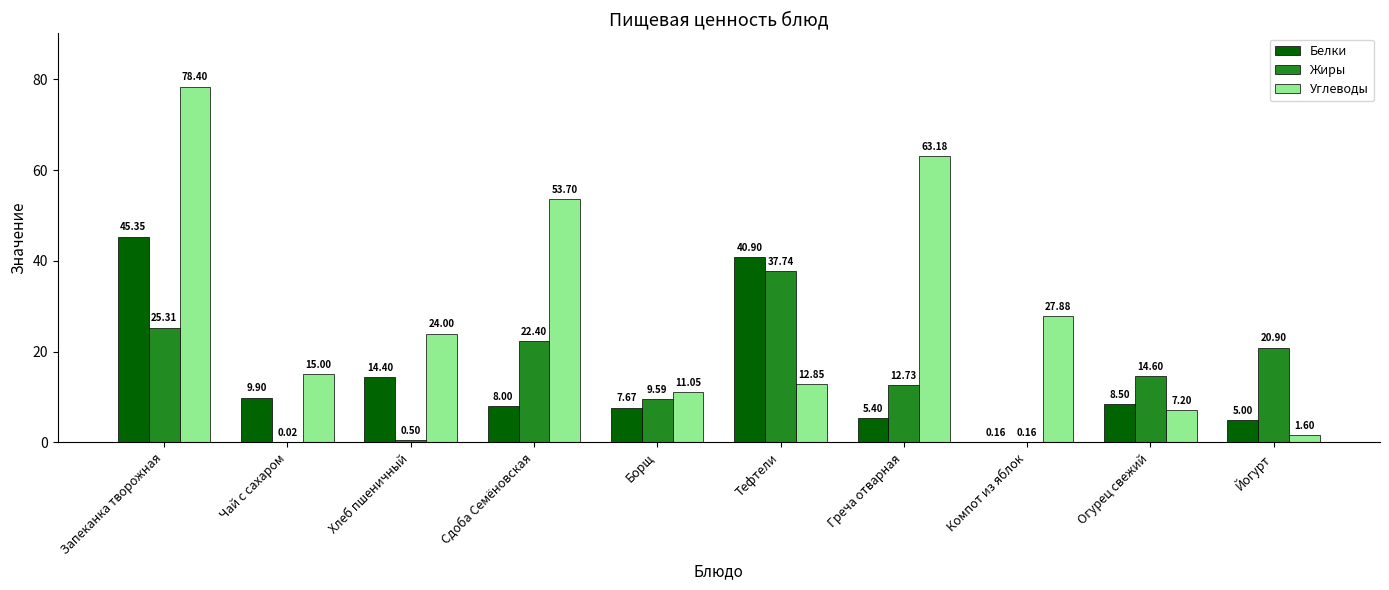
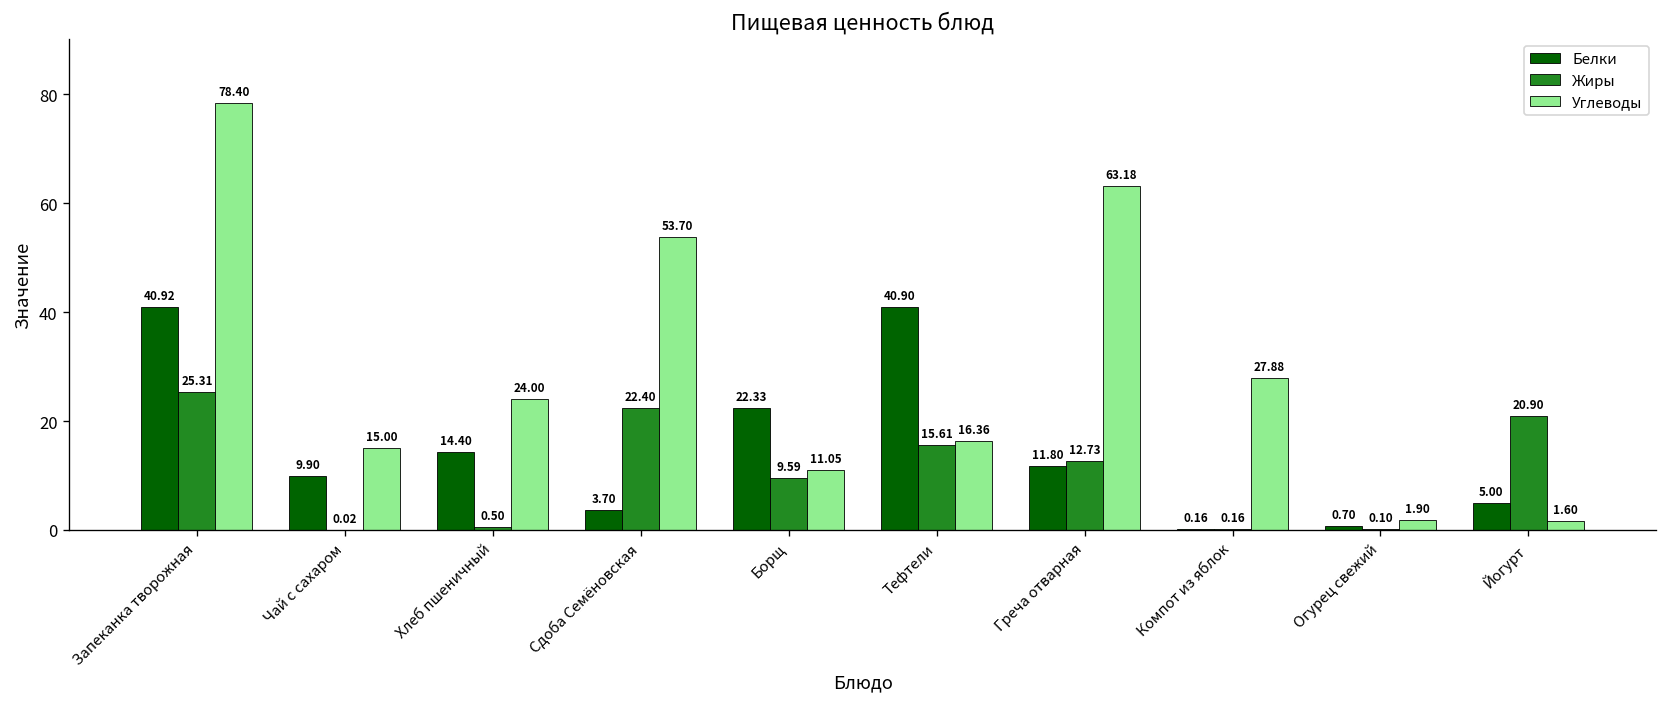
Белки, Запеканка творожная: 45.35 -> 40.92
Белки, Сдоба Семёновская: 8.00 -> 3.70
Белки, Борщ: 7.67 -> 22.33
Жиры, Тефтели: 37.74 -> 15.61
Углеводы, Тефтели: 12.85 -> 16.36
Белки, Греча отварная: 5.40 -> 11.80
Белки, Огурец свежий: 8.50 -> 0.70
Жиры, Огурец свежий: 14.60 -> 0.10
Углеводы, Огурец свежий: 7.20 -> 1.90
